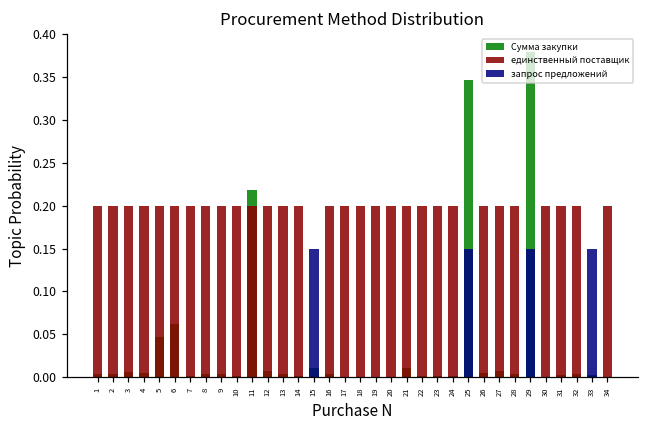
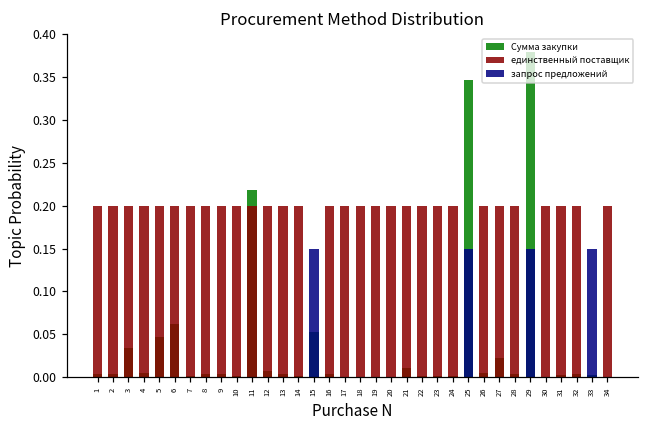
Сумма закупки, 3: 0.01 -> 0.03
Сумма закупки, 15: 0.01 -> 0.05
Сумма закупки, 27: 0.01 -> 0.02
